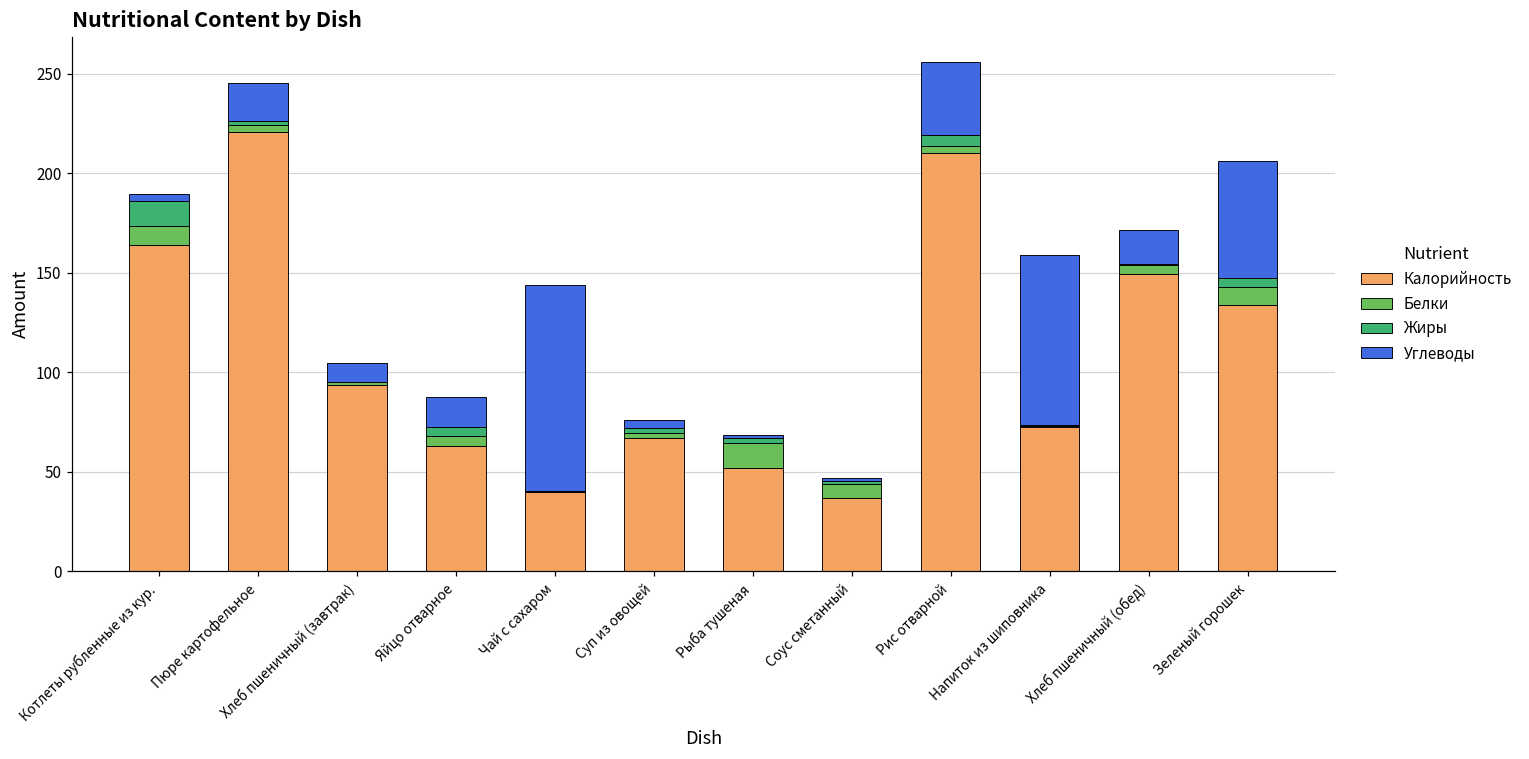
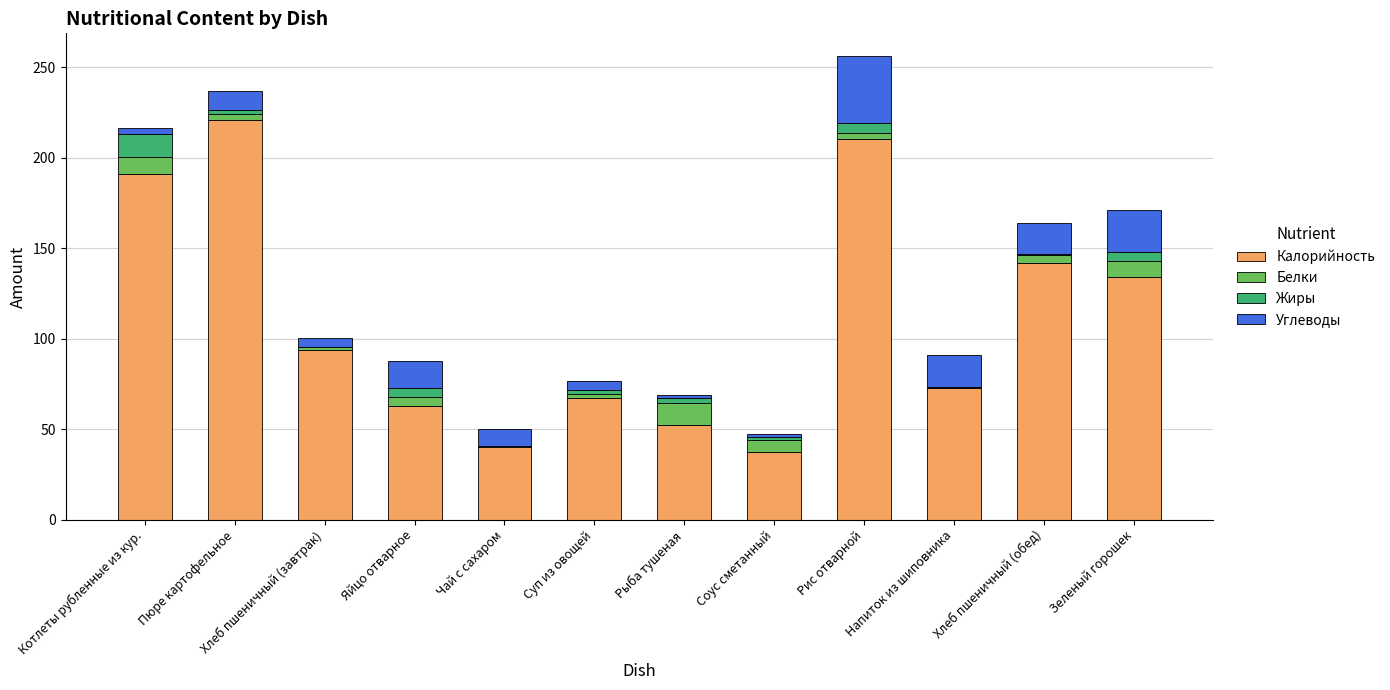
Калорийность, Котлеты рубленные из кур.: 164 -> 191
Углеводы, Пюре картофельное: 19 -> 10
Углеводы, Хлеб пшеничный (завтрак): 10 -> 5
Углеводы, Чай с сахаром: 103 -> 9
Углеводы, Напиток из шиповника: 86 -> 17
Калорийность, Хлеб пшеничный (обед): 150 -> 142
Углеводы, Зеленый горошек: 59 -> 23
